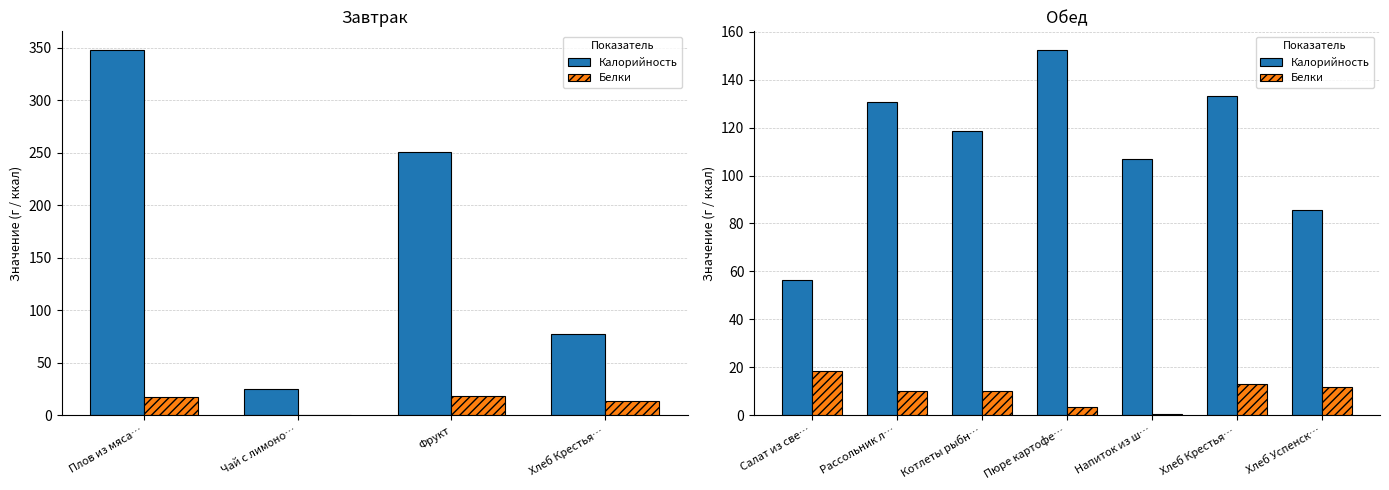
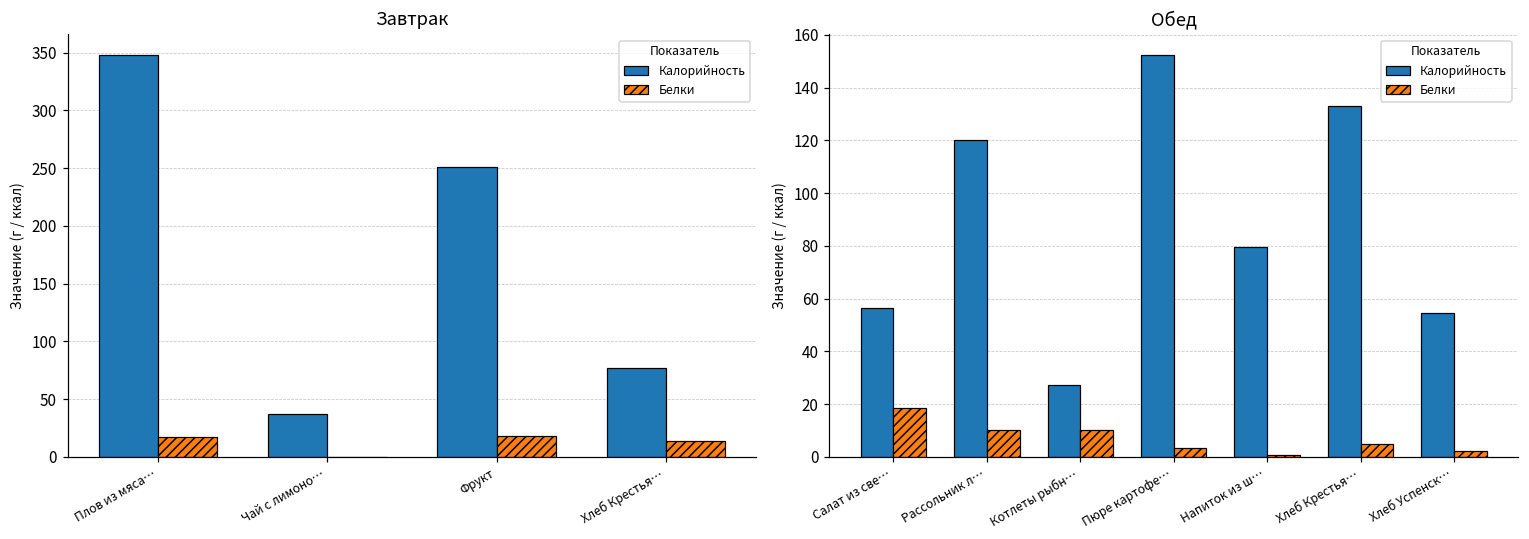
Завтрак, Калорийность, Чай с лимоно…: 25 -> 37
Обед, Калорийность, Рассольник л…: 131 -> 120
Обед, Калорийность, Котлеты рыбн…: 119 -> 27
Обед, Калорийность, Напиток из ш…: 107 -> 79
Обед, Белки, Хлеб Крестья…: 13 -> 5
Обед, Калорийность, Хлеб Успенск…: 86 -> 54
Обед, Белки, Хлеб Успенск…: 12 -> 2
